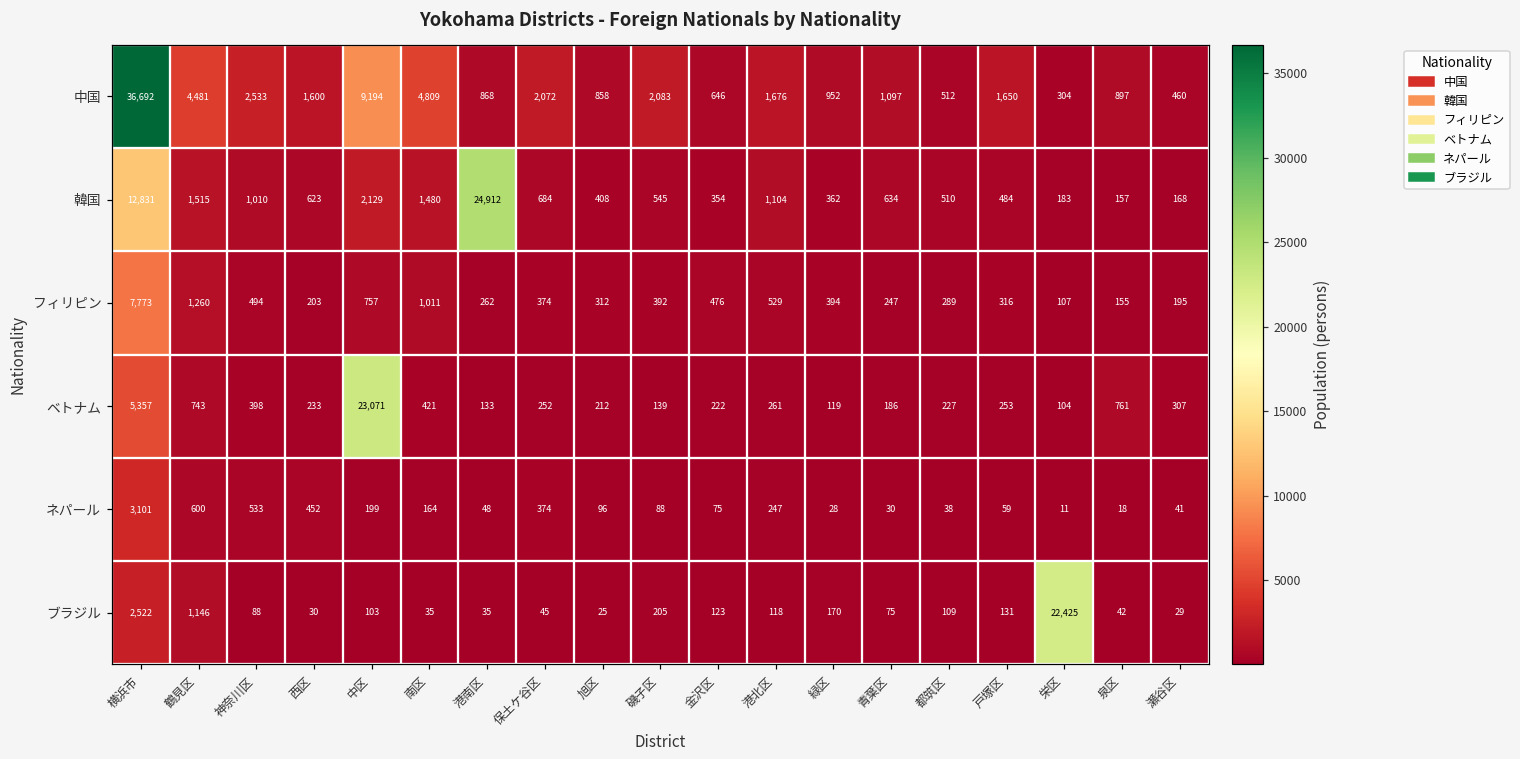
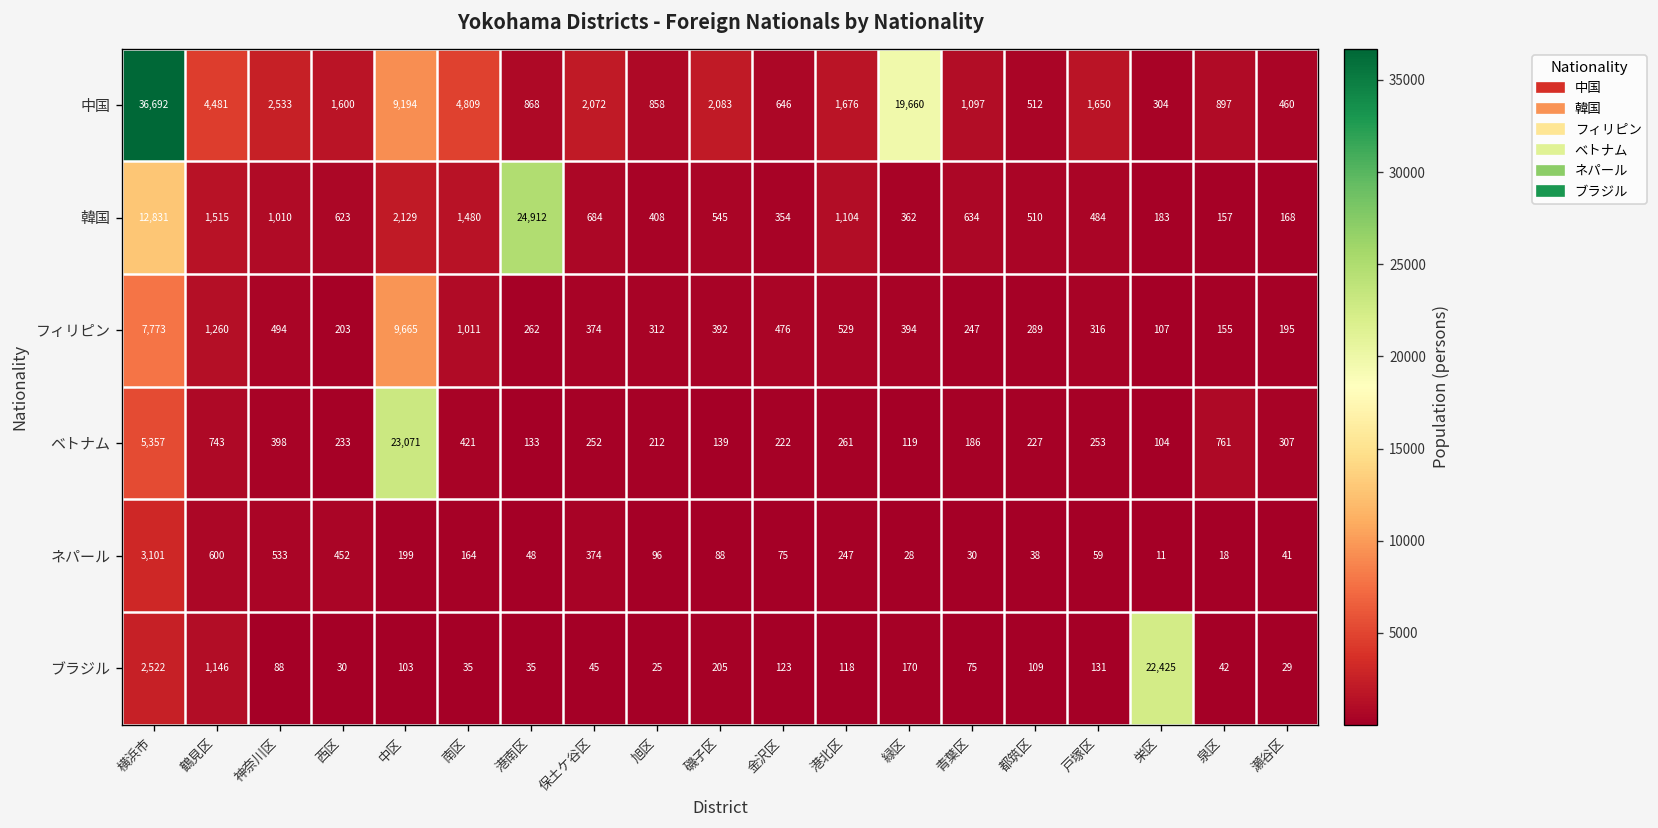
中国, 緑区: 952 -> 19,660
フィリピン, 中区: 757 -> 9,665
